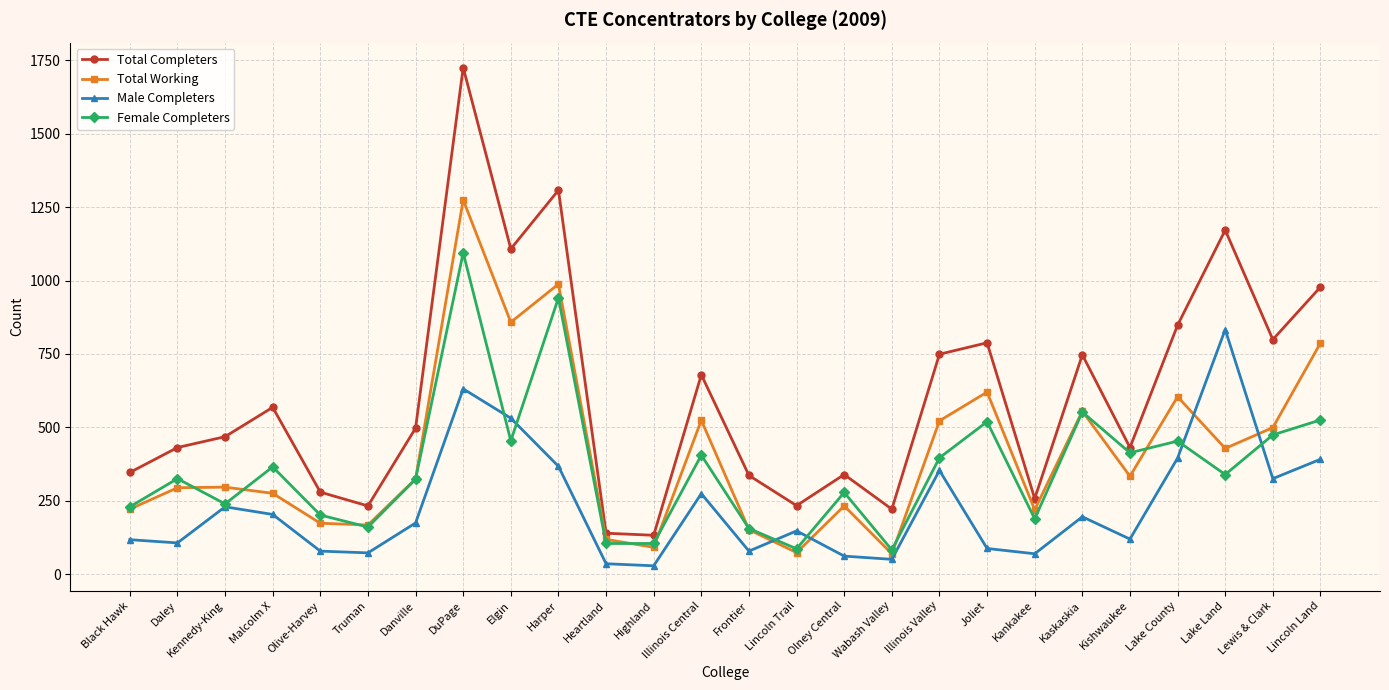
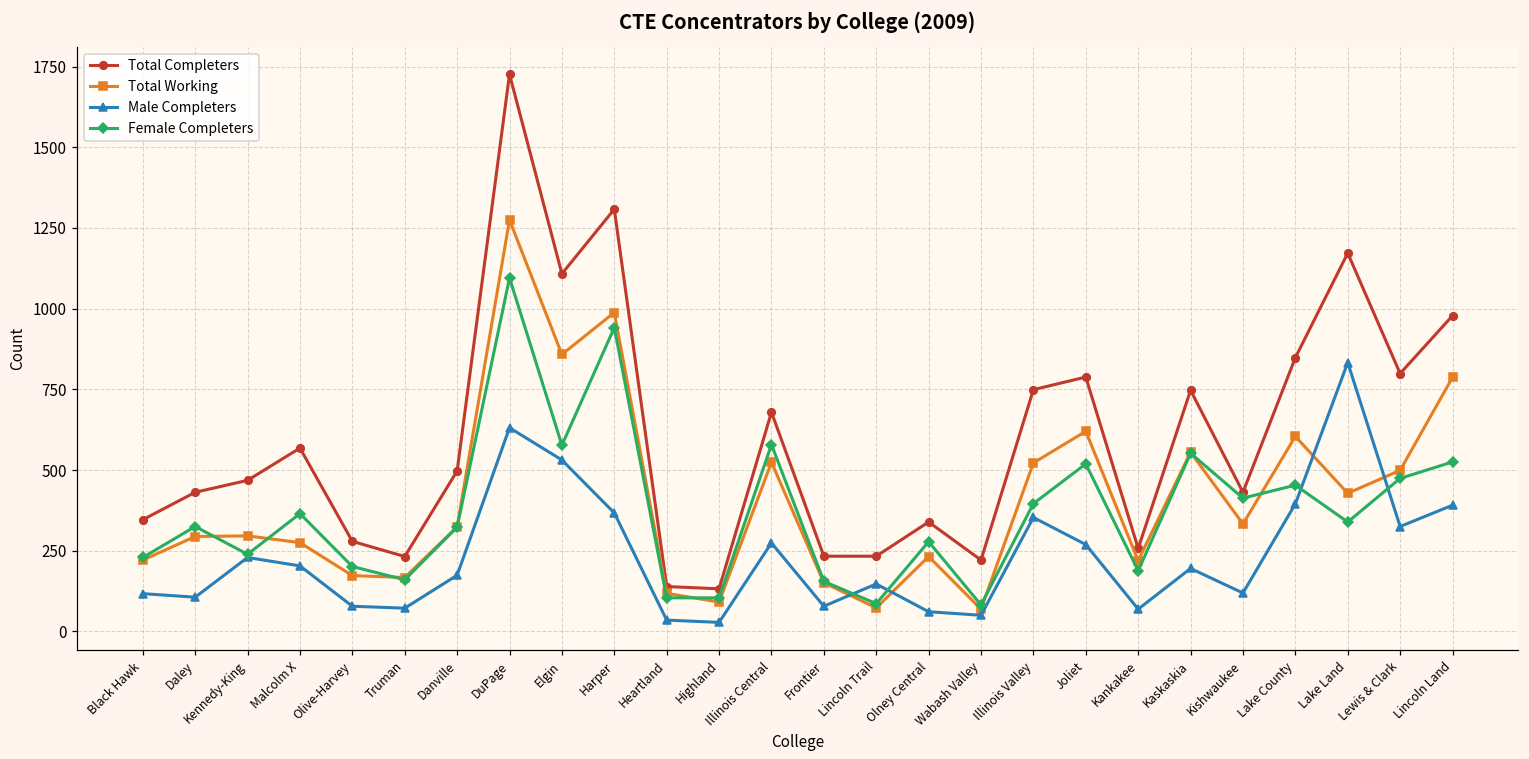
Female Completers, Elgin: 450 -> 580
Female Completers, Illinois Central: 410 -> 580
Total Completers, Frontier: 340 -> 230
Male Completers, Joliet: 90 -> 270
